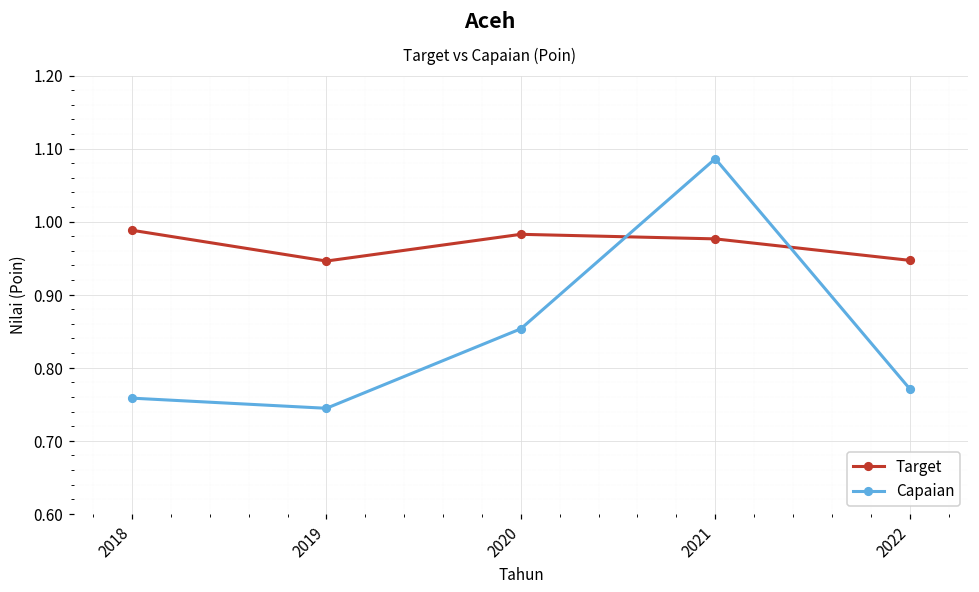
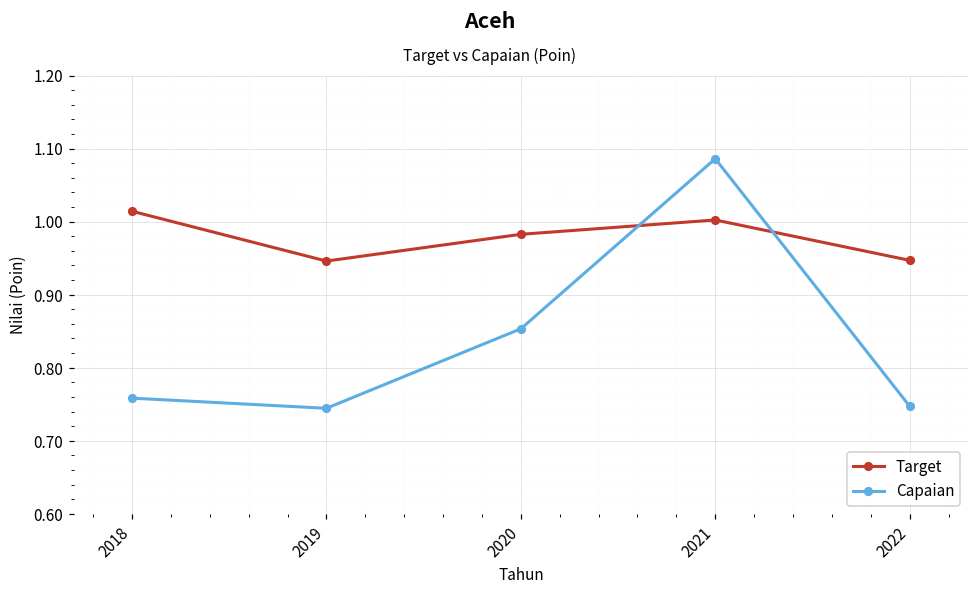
Target, 2018: 0.99 -> 1.01
Target, 2021: 0.98 -> 1.00
Capaian, 2022: 0.77 -> 0.75
